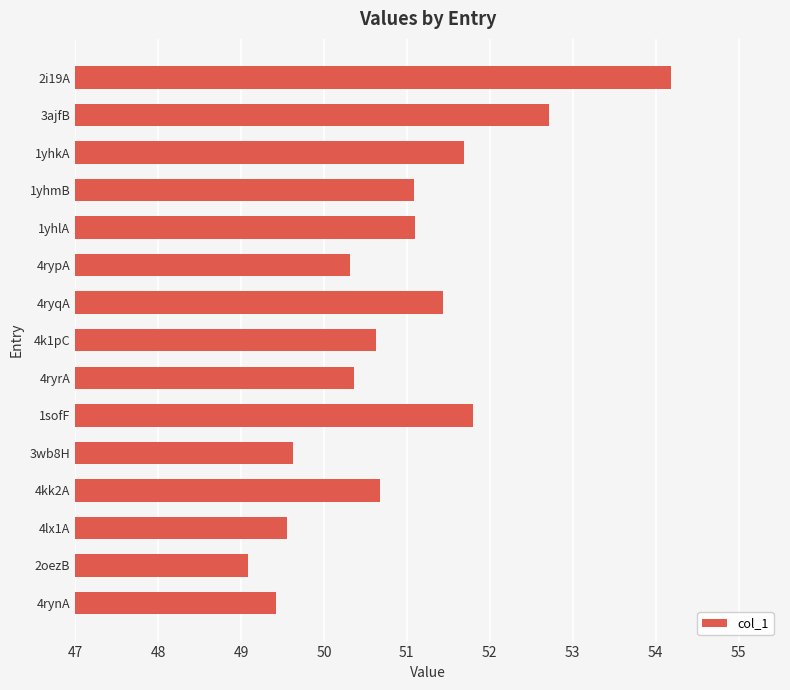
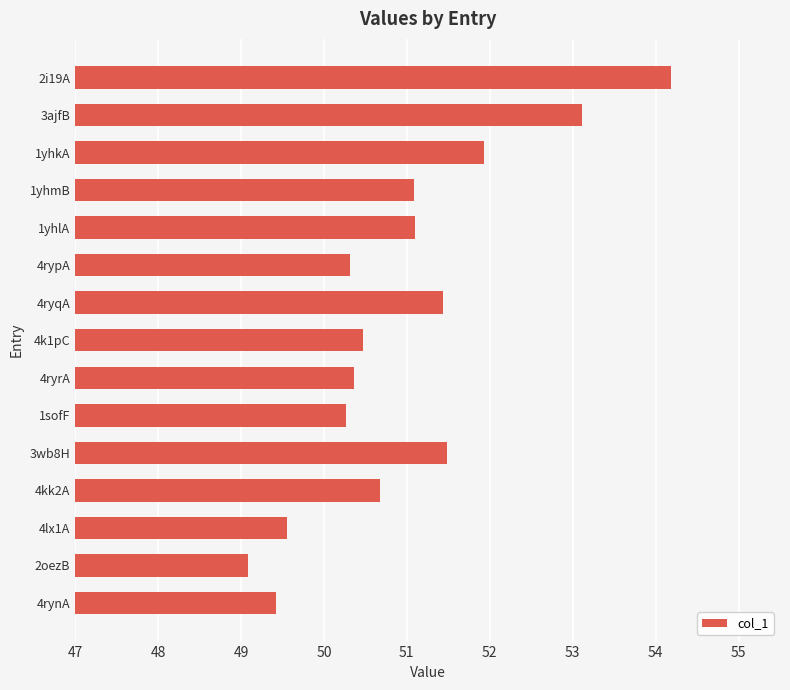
3ajfB: 52.7 -> 53.1
1yhkA: 51.7 -> 51.9
4k1pC: 50.6 -> 50.5
1sofF: 51.8 -> 50.3
3wb8H: 49.6 -> 51.5
